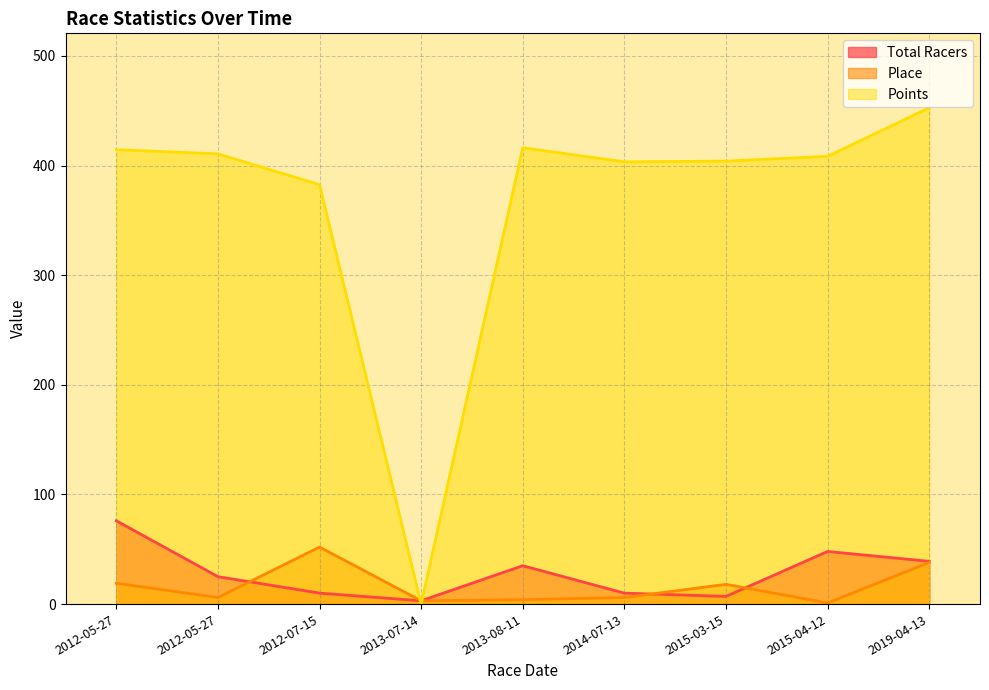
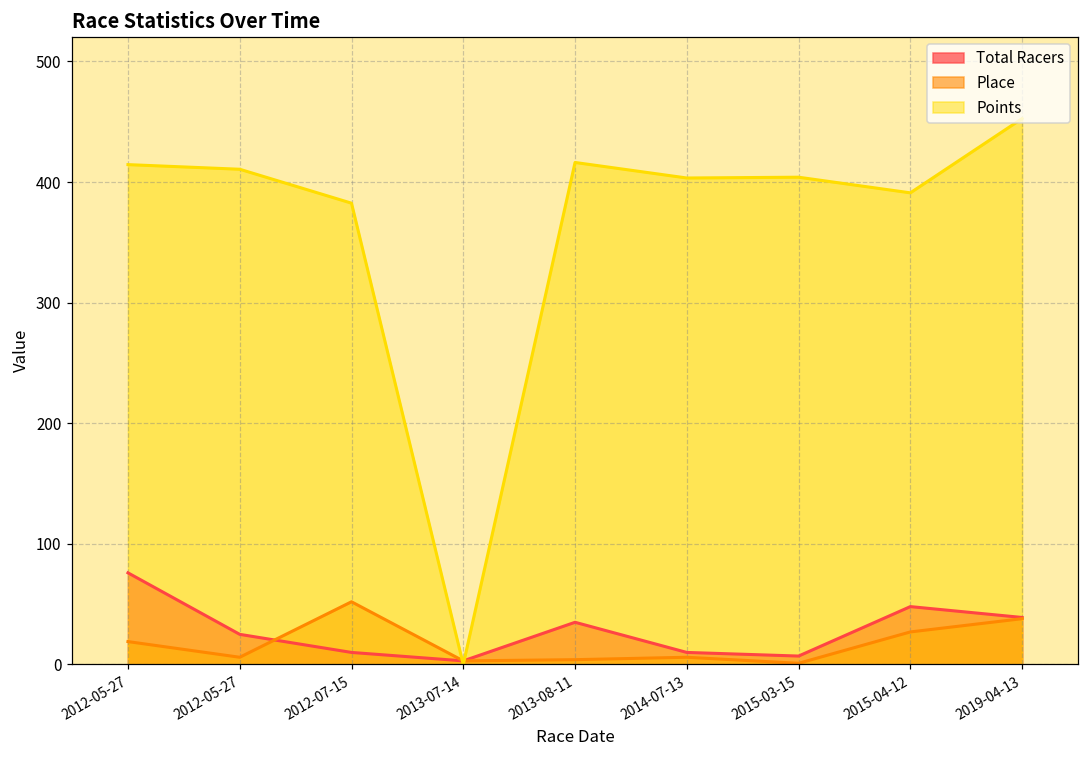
Place, 2015-03-15: 18 -> 1
Place, 2015-04-12: 1 -> 27
Points, 2015-04-12: 408 -> 391
